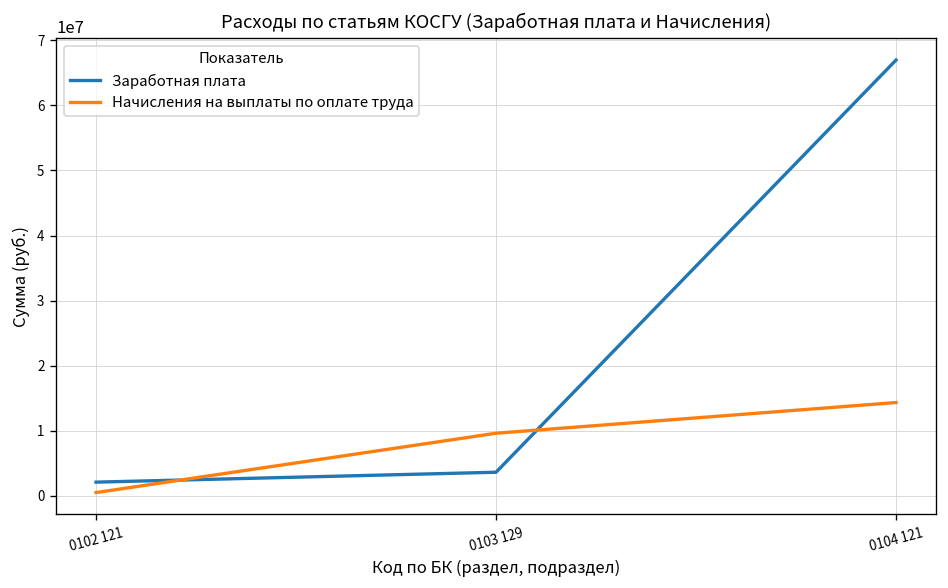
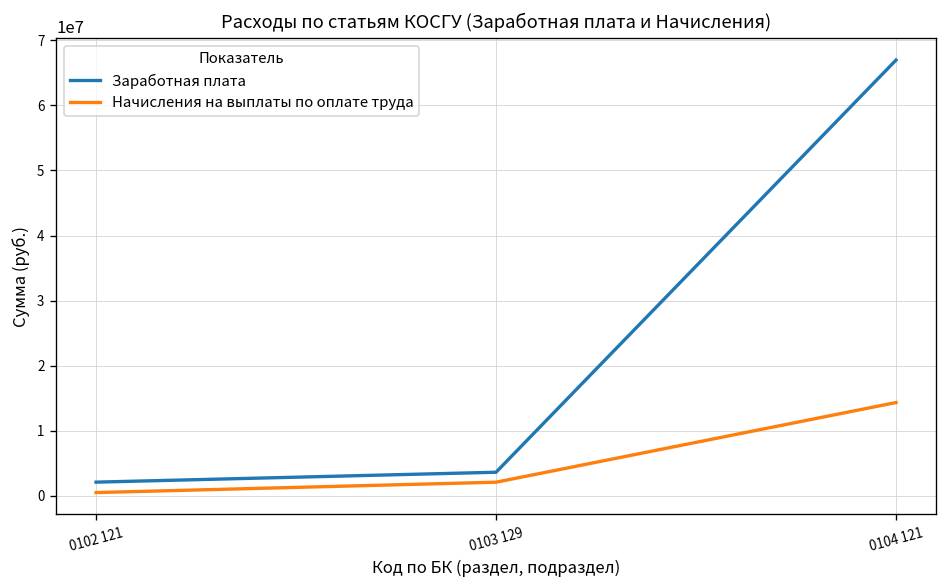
Начисления на выплаты по оплате труда, 0103 129: 10000000 -> 2000000
